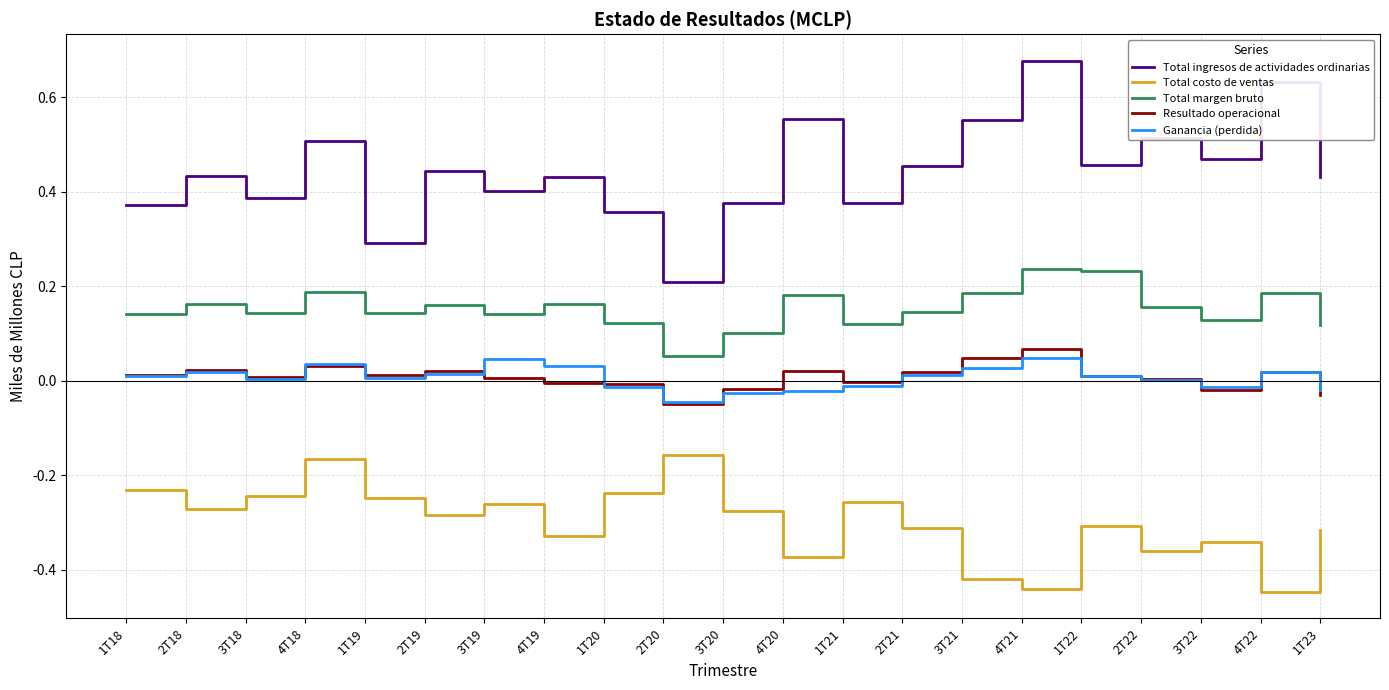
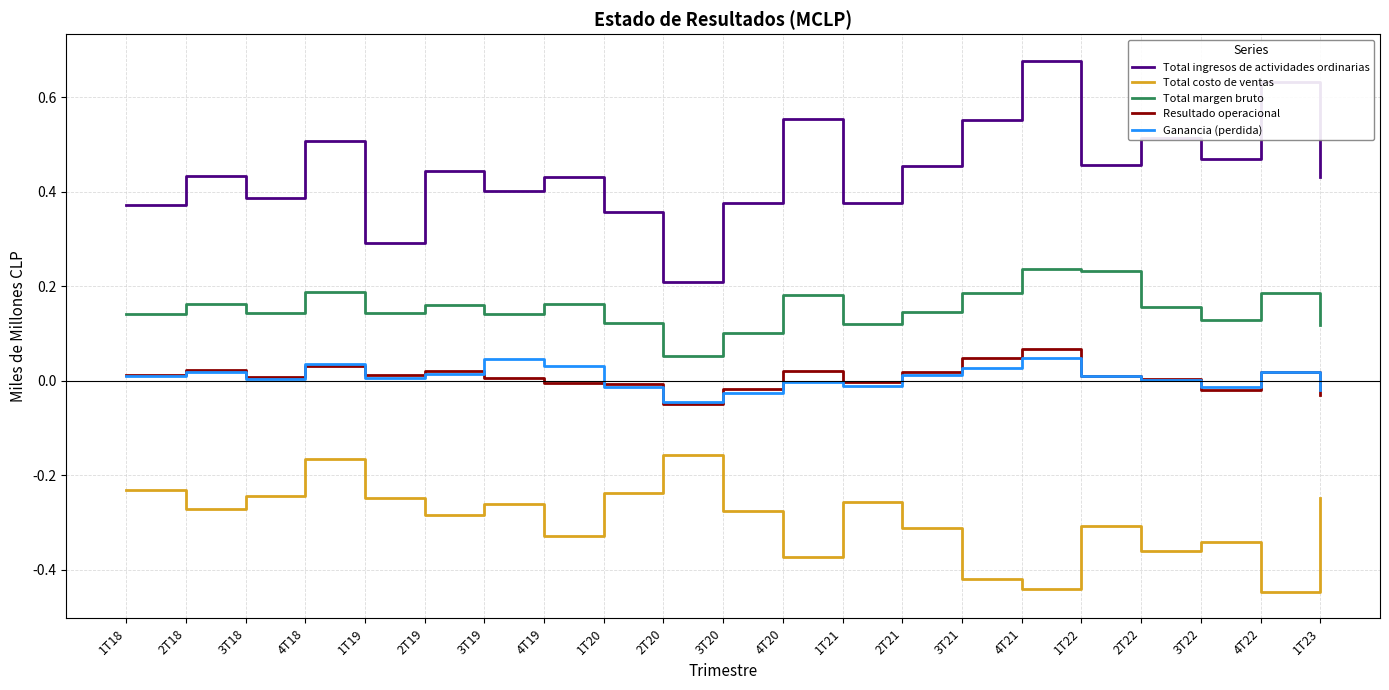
Ganancia (perdida), 4T20: -0.02 -> 0.00
Total costo de ventas, 1T23: -0.32 -> -0.25
